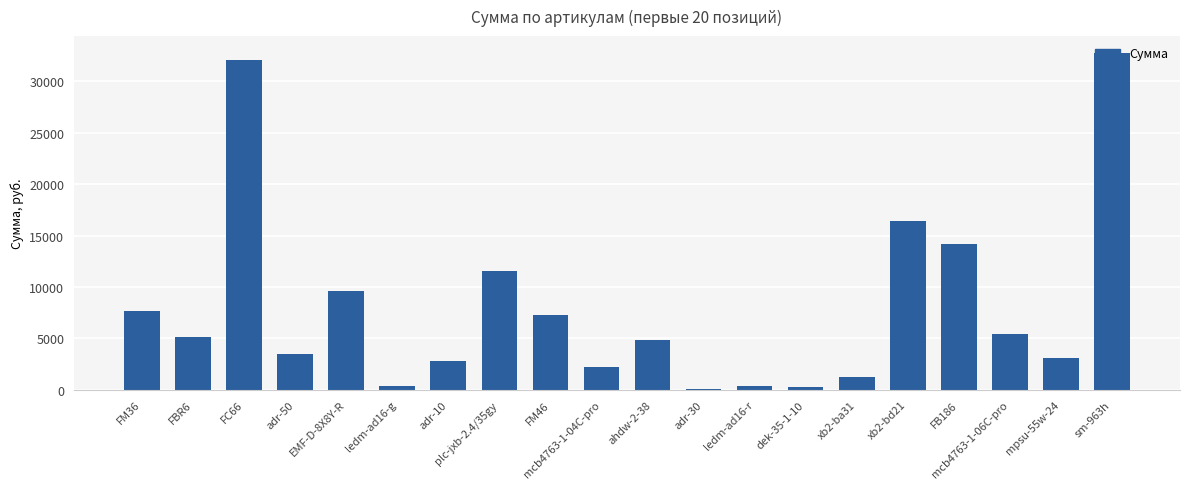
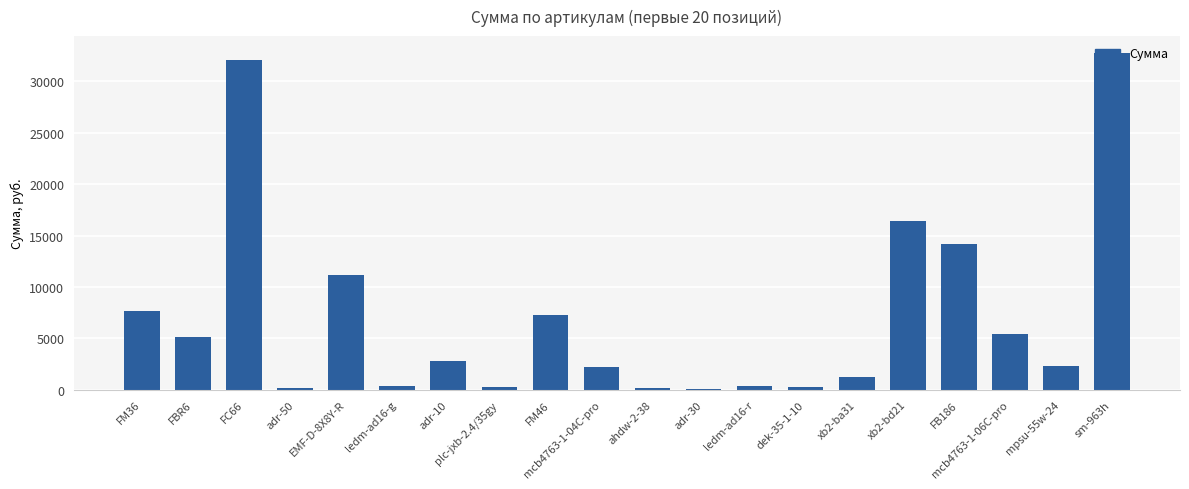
adr-50: 3500 -> 200
EMF-D-8X8Y-R: 9600 -> 11200
plc-jxb-2.4/35gy: 11600 -> 300
ahdw-2-38: 4800 -> 200
mpsu-55w-24: 3100 -> 2300
